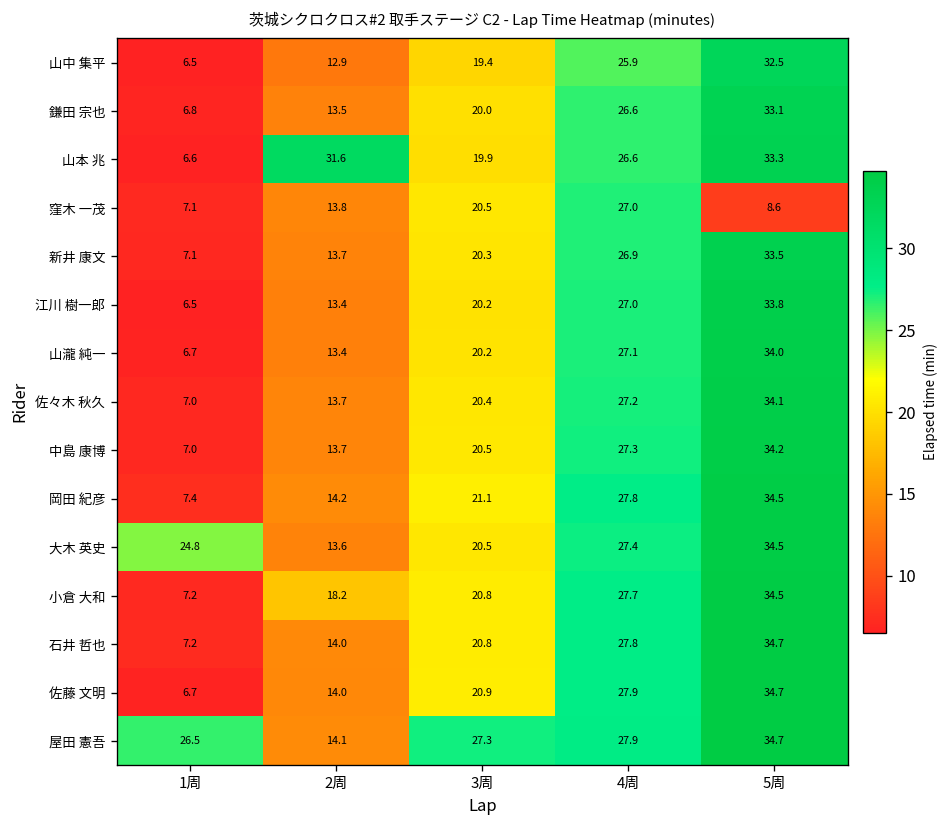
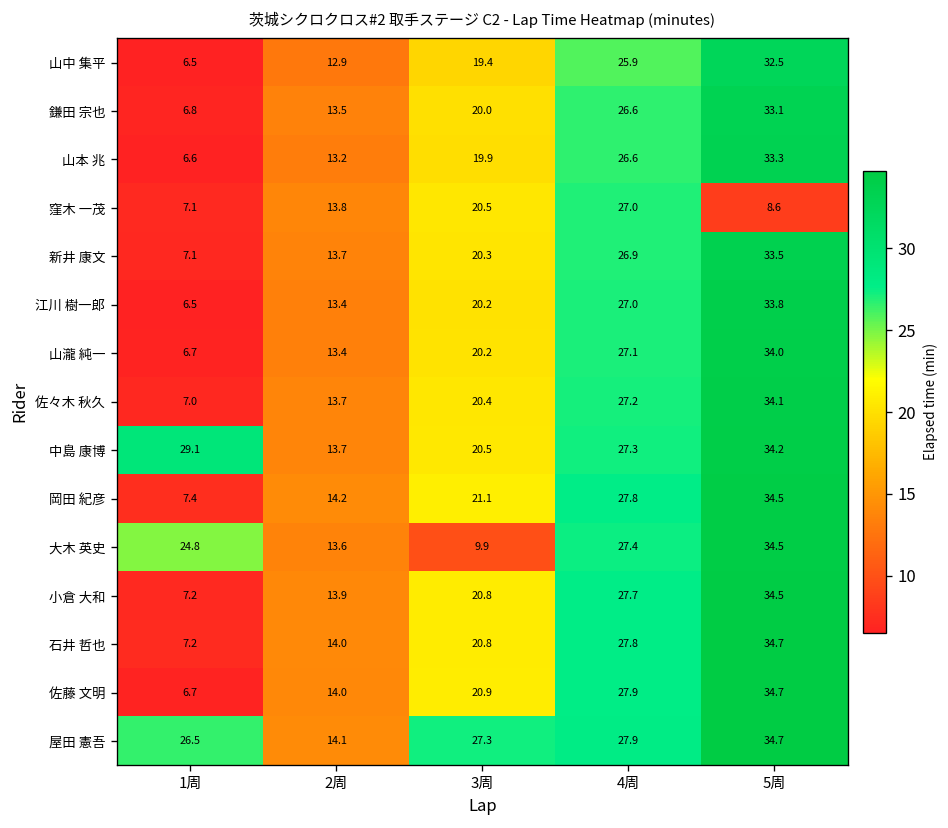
山本 兆, 2周: 31.6 -> 13.2
中島 康博, 1周: 7.0 -> 29.1
大木 英史, 3周: 20.5 -> 9.9
小倉 大和, 2周: 18.2 -> 13.9
